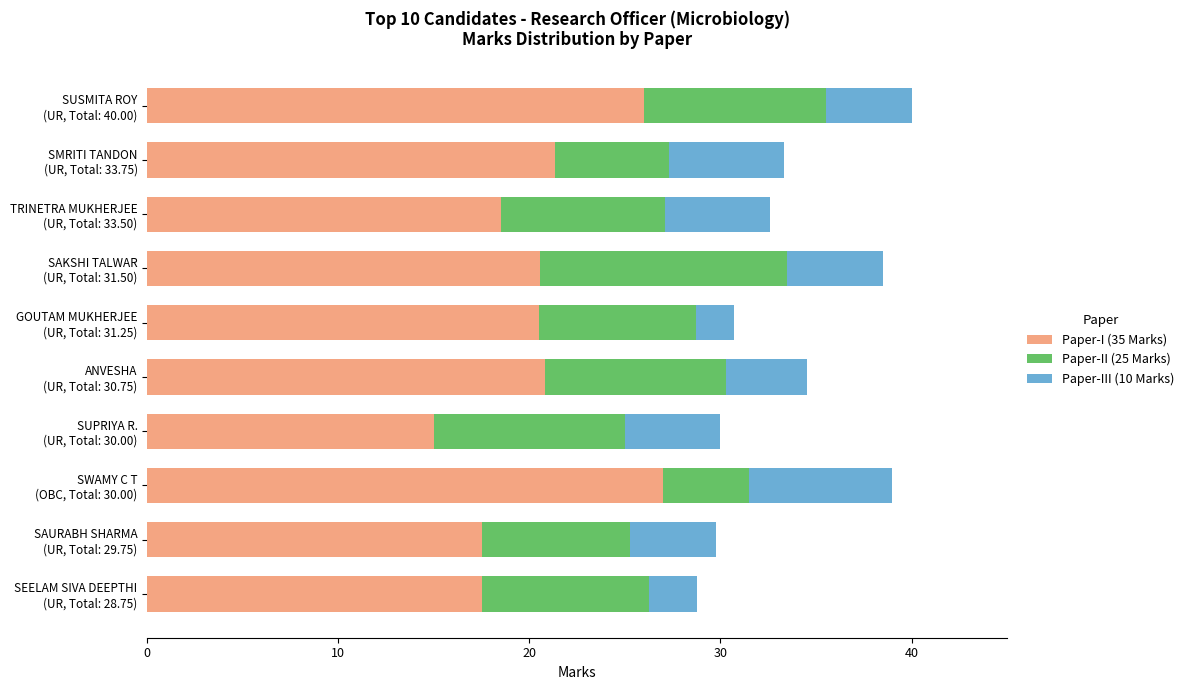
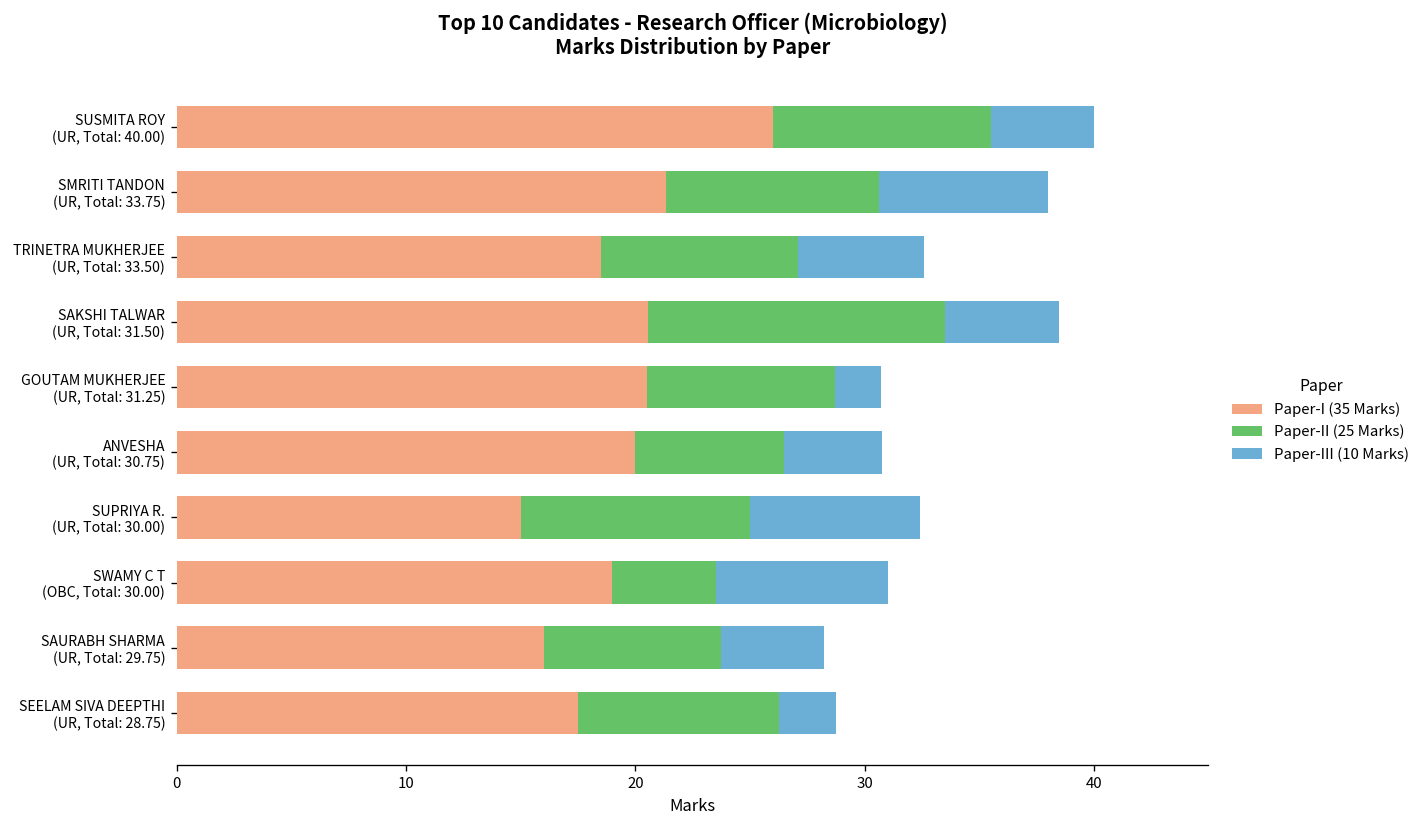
Paper-II (25 Marks), SMRITI TANDON (UR, Total: 33.75): 6.0 -> 9.3
Paper-III (10 Marks), SMRITI TANDON (UR, Total: 33.75): 6.0 -> 7.4
Paper-I (35 Marks), ANVESHA (UR, Total: 30.75): 20.8 -> 20.0
Paper-II (25 Marks), ANVESHA (UR, Total: 30.75): 9.5 -> 6.5
Paper-III (10 Marks), SUPRIYA R. (UR, Total: 30.00): 5.0 -> 7.4
Paper-I (35 Marks), SWAMY C T (OBC, Total: 30.00): 27 -> 19
Paper-I (35 Marks), SAURABH SHARMA (UR, Total: 29.75): 17.5 -> 16.0
